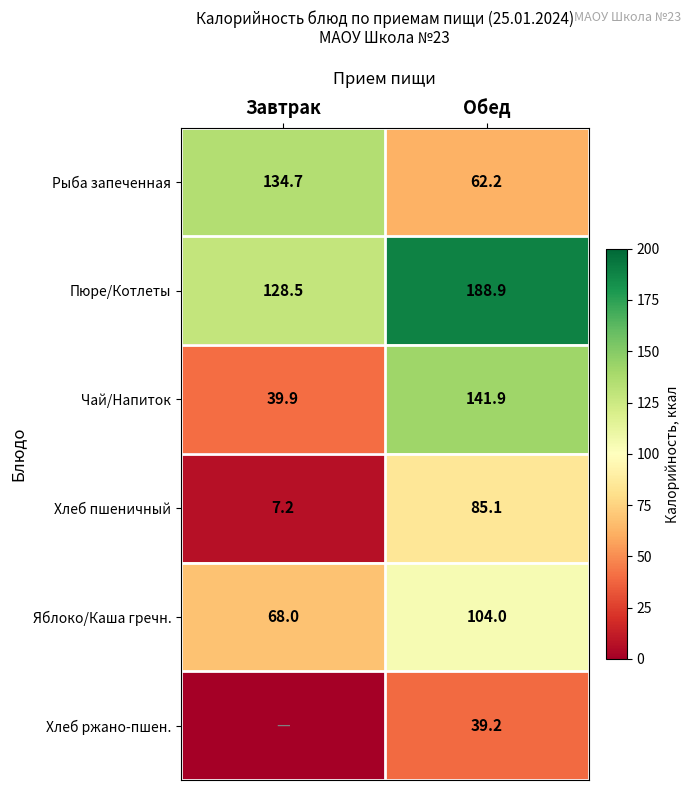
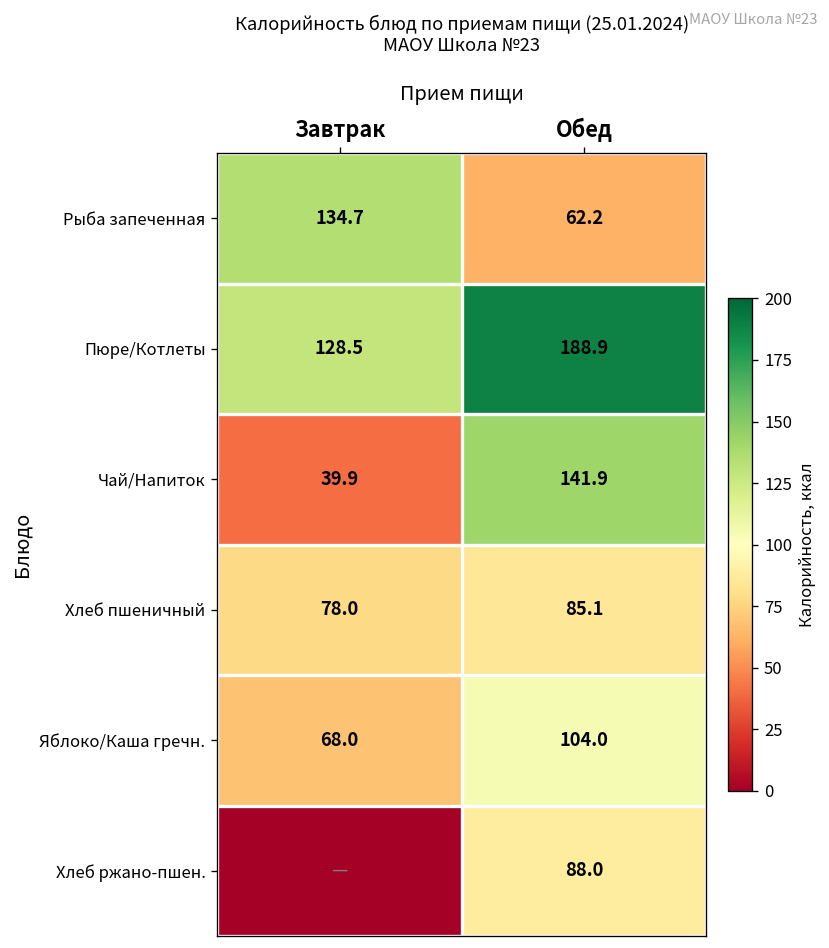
Хлеб пшеничный, Завтрак: 7.2 -> 78.0
Хлеб ржано-пшен., Обед: 39.2 -> 88.0
